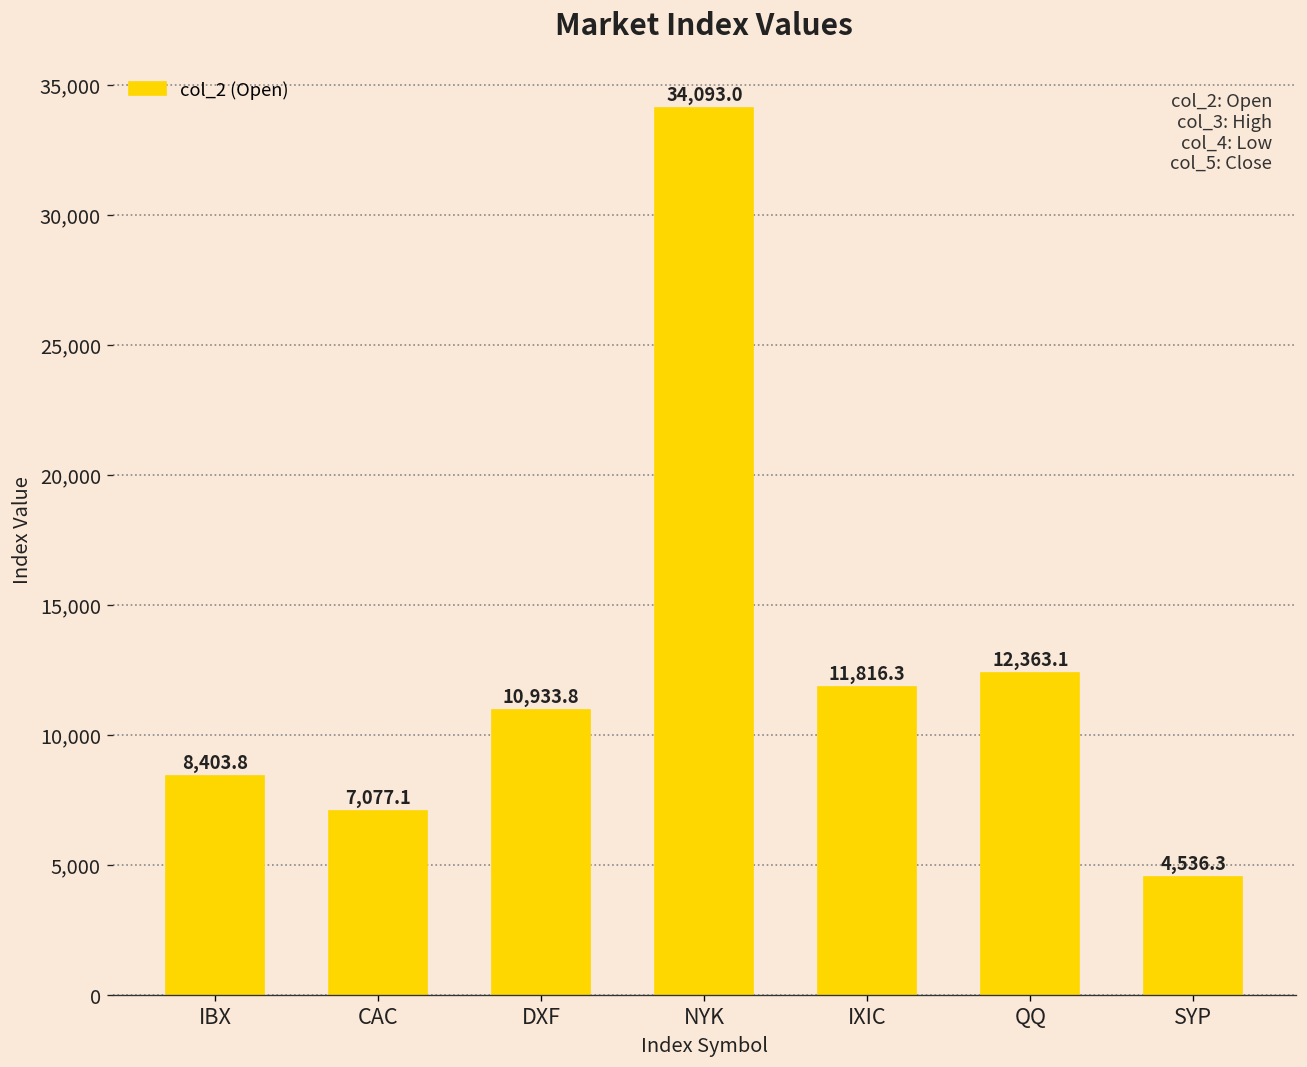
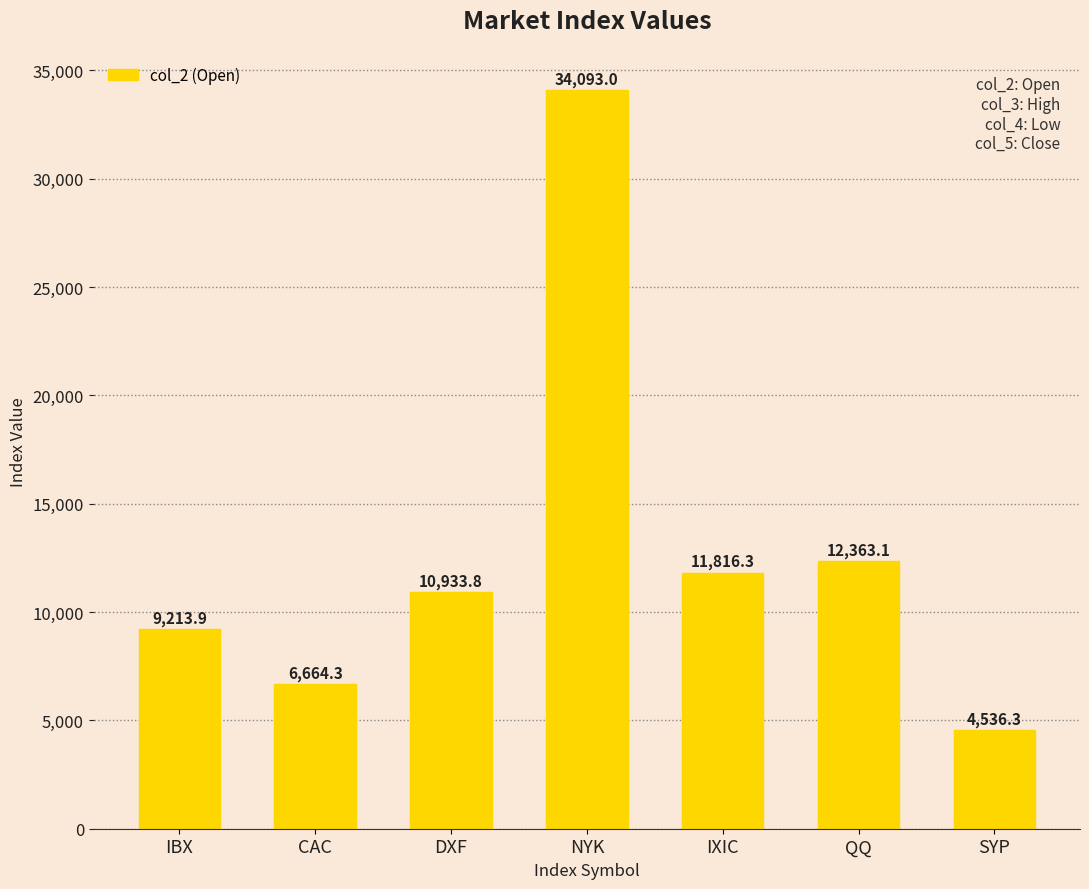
IBX: 8,403.8 -> 9,213.9
CAC: 7,077.1 -> 6,664.3
